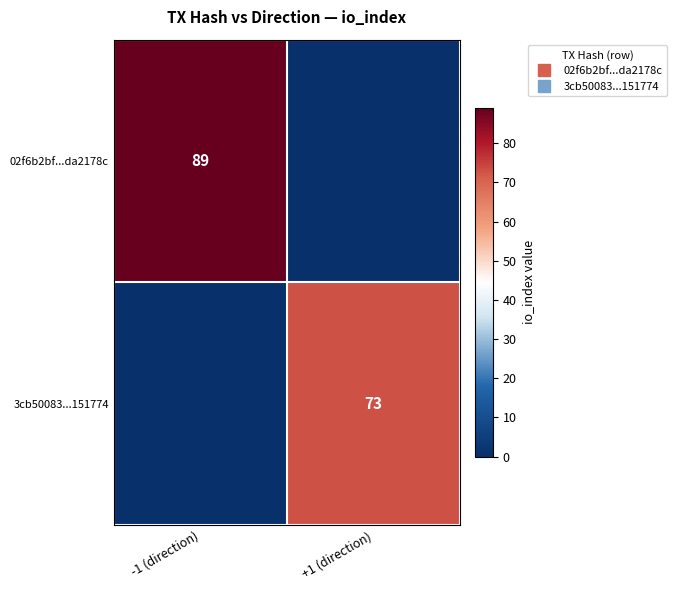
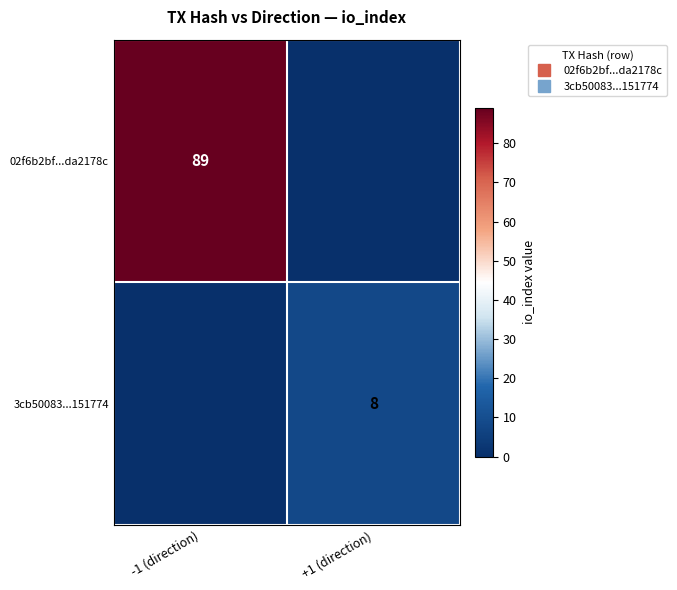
3cb50083...151774, +1 (direction): 73 -> 8
